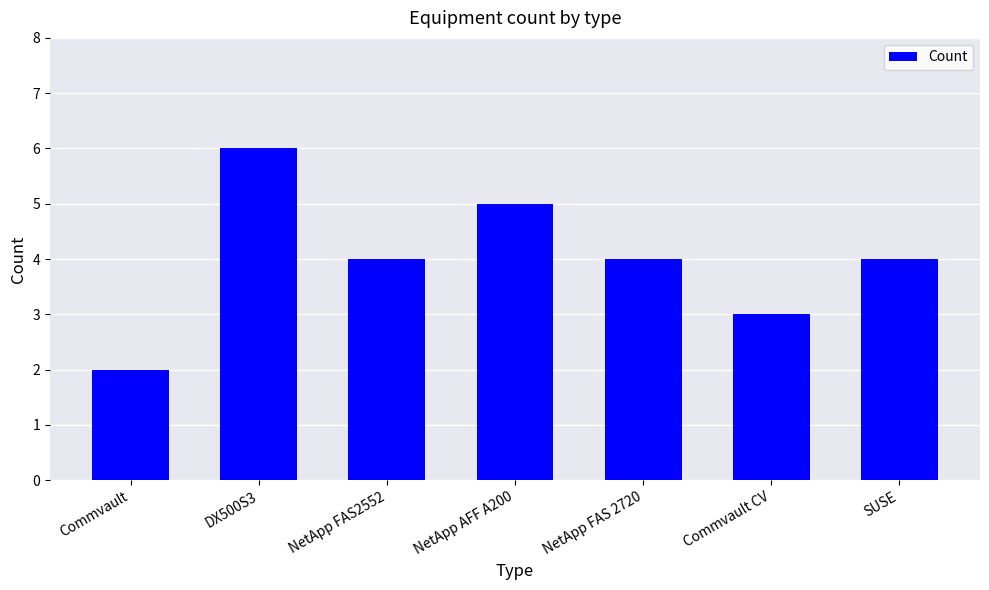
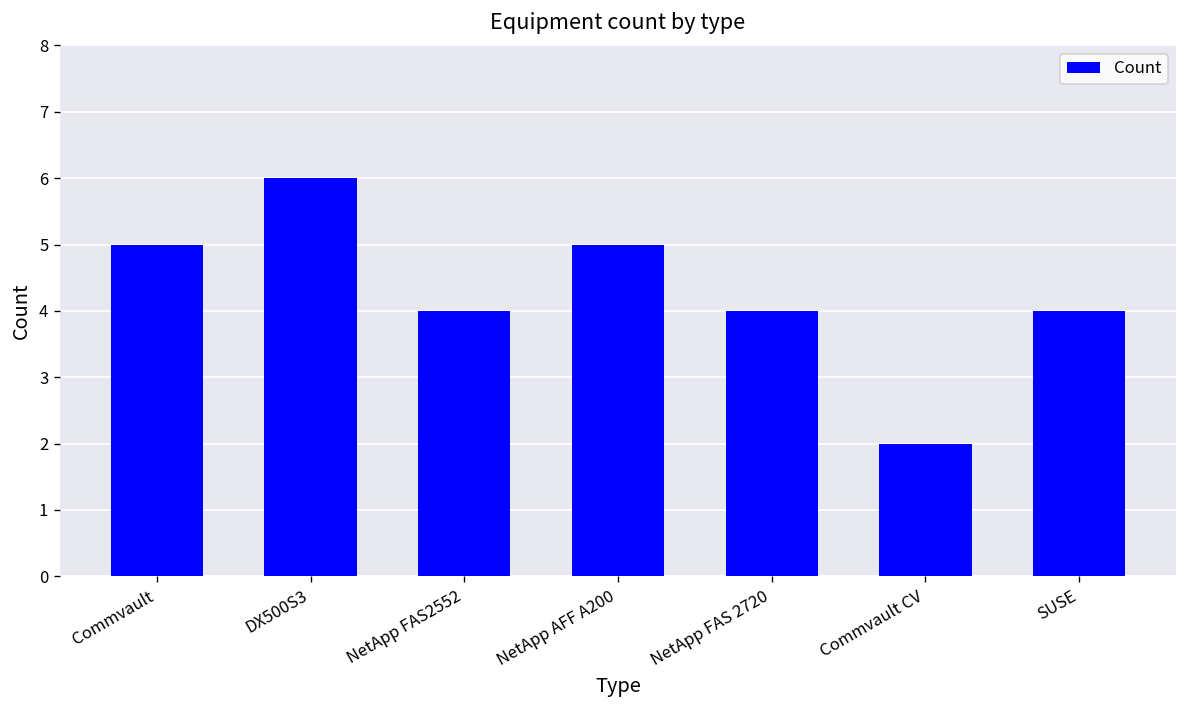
Commvault: 2 -> 5
Commvault CV: 3 -> 2
